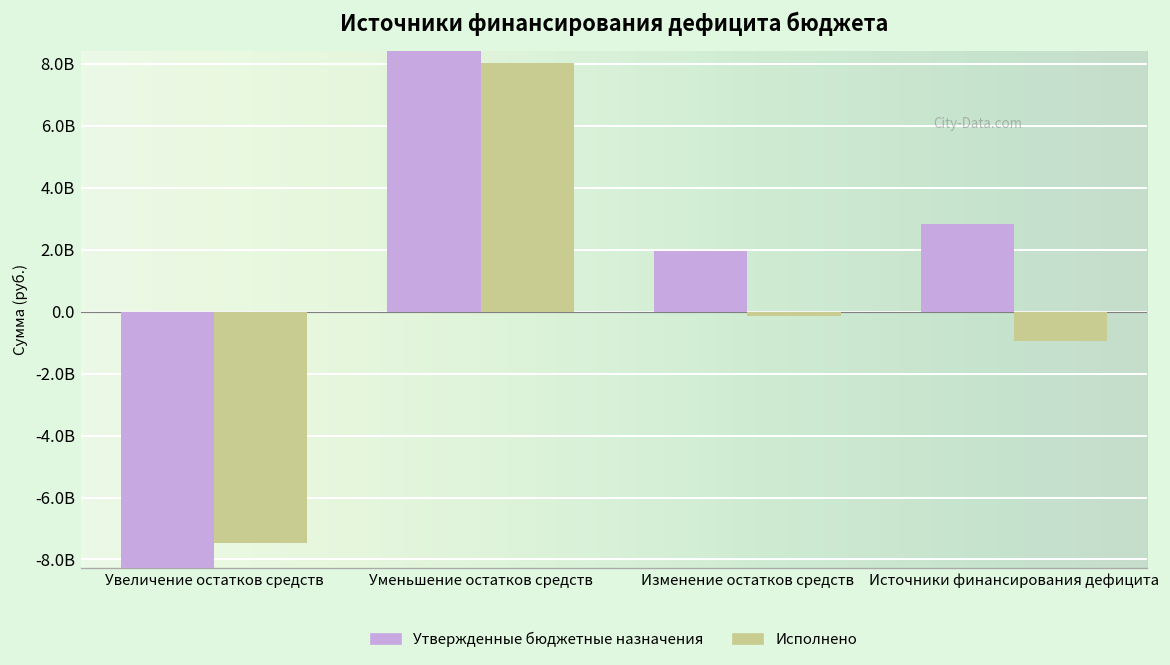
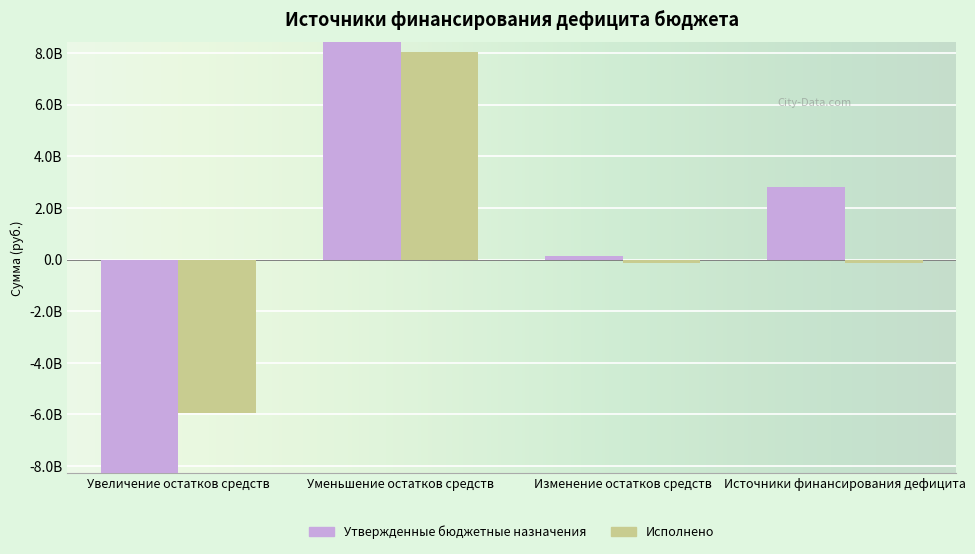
Исполнено, Увеличение остатков средств: -7500000000 -> -5900000000
Утвержденные бюджетные назначения, Изменение остатков средств: 2000000000 -> 200000000
Исполнено, Источники финансирования дефицита: -900000000 -> -100000000
